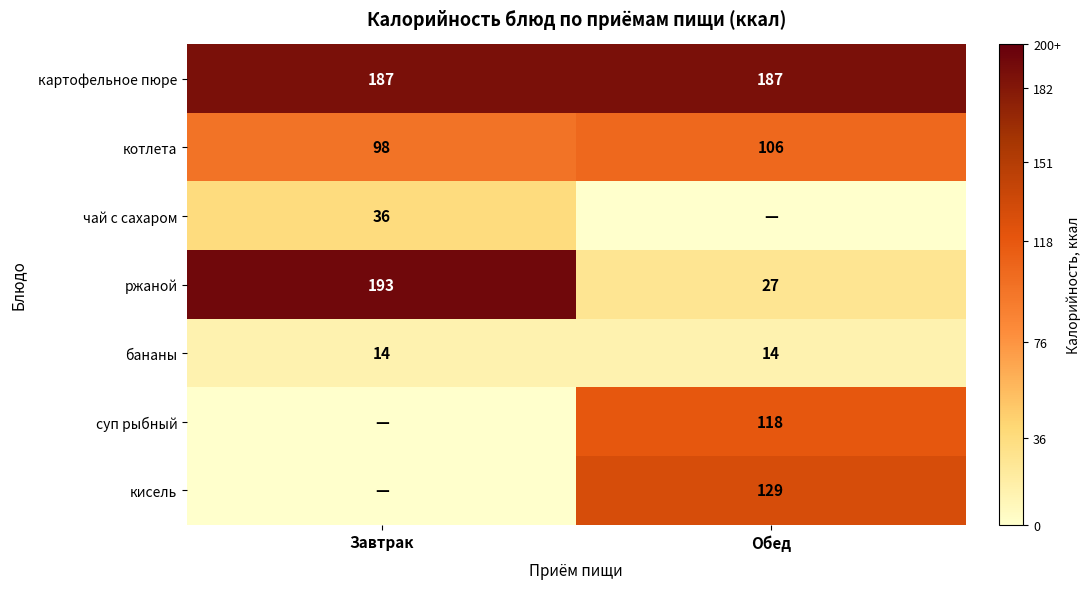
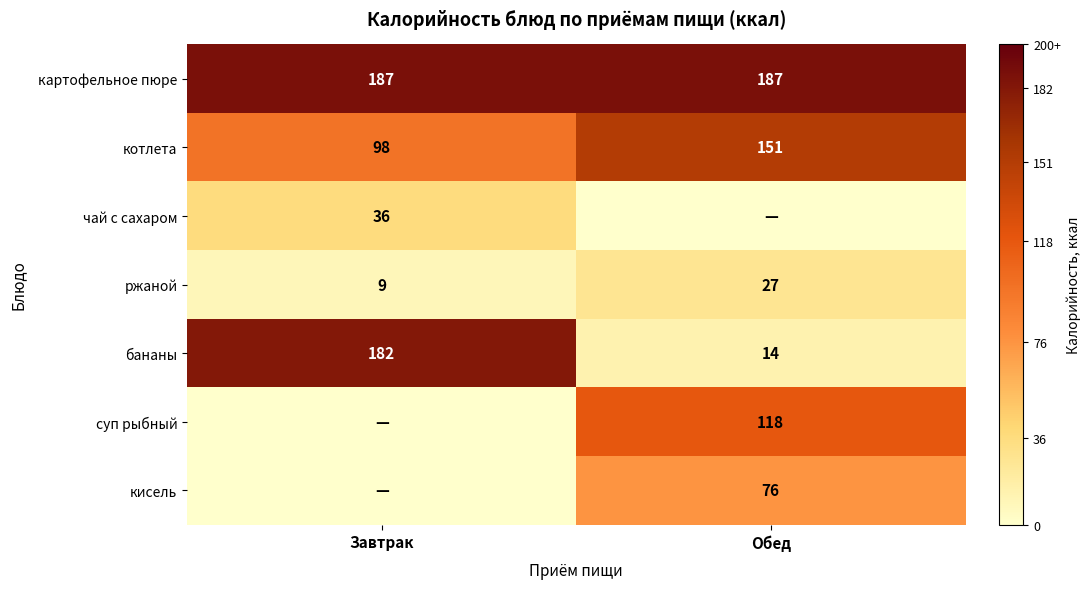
котлета, Обед: 106 -> 151
ржаной, Завтрак: 193 -> 9
бананы, Завтрак: 14 -> 182
кисель, Обед: 129 -> 76
